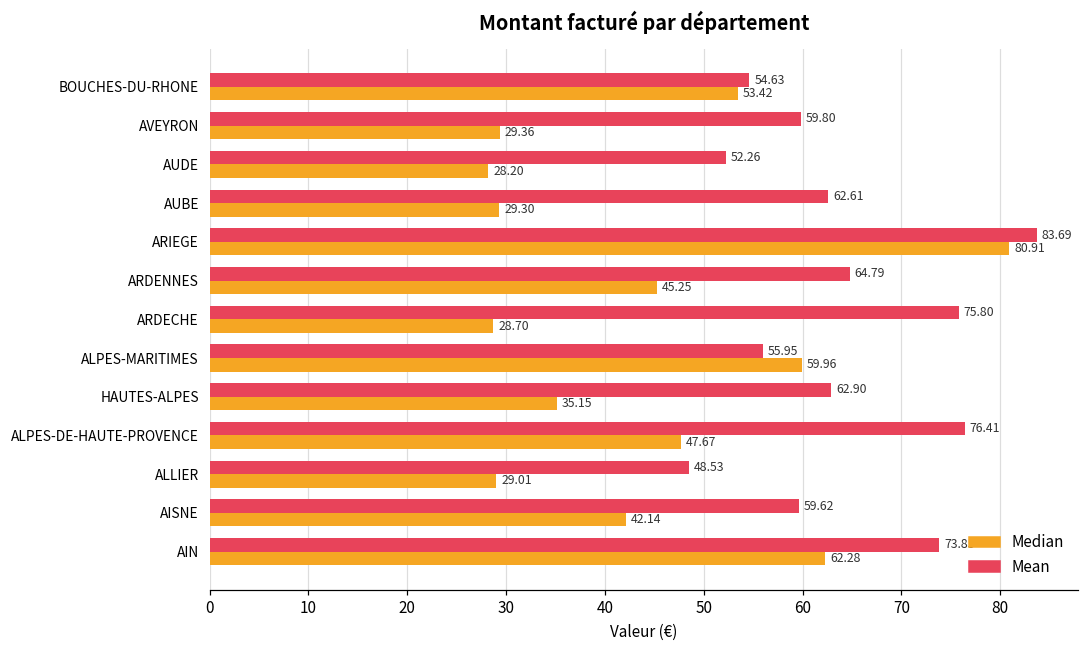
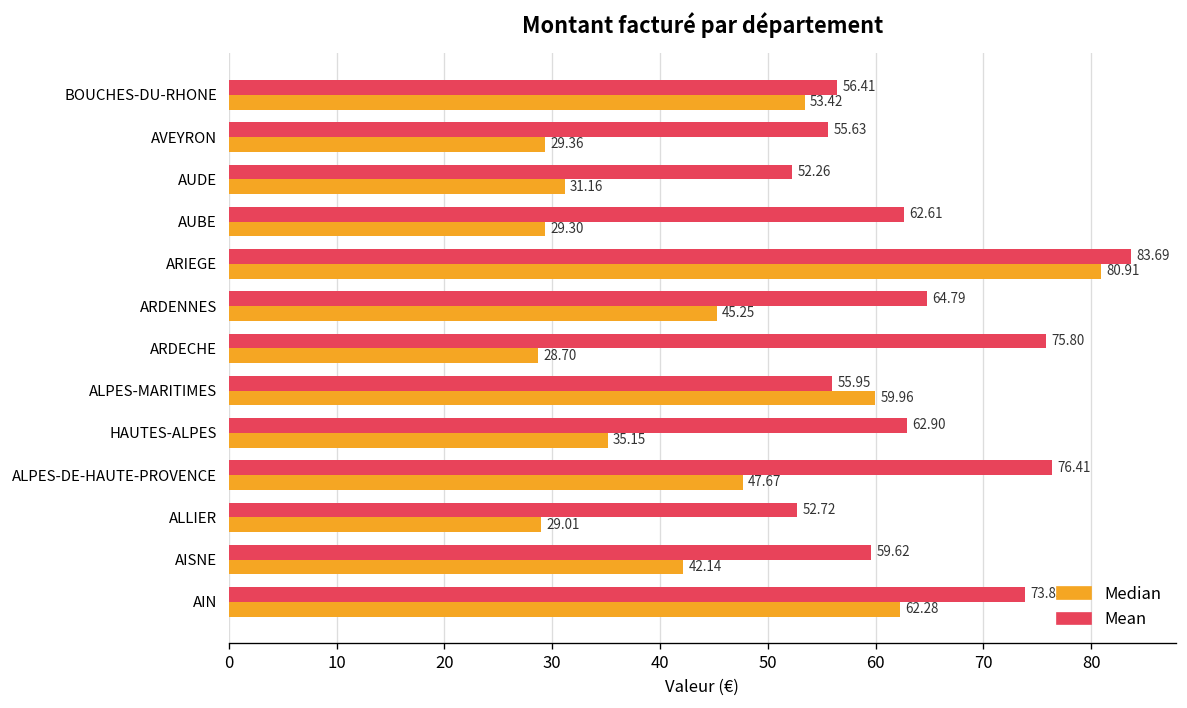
Mean, BOUCHES-DU-RHONE: 54.63 -> 56.41
Mean, AVEYRON: 59.80 -> 55.63
Median, AUDE: 28.20 -> 31.16
Mean, ALLIER: 48.53 -> 52.72
